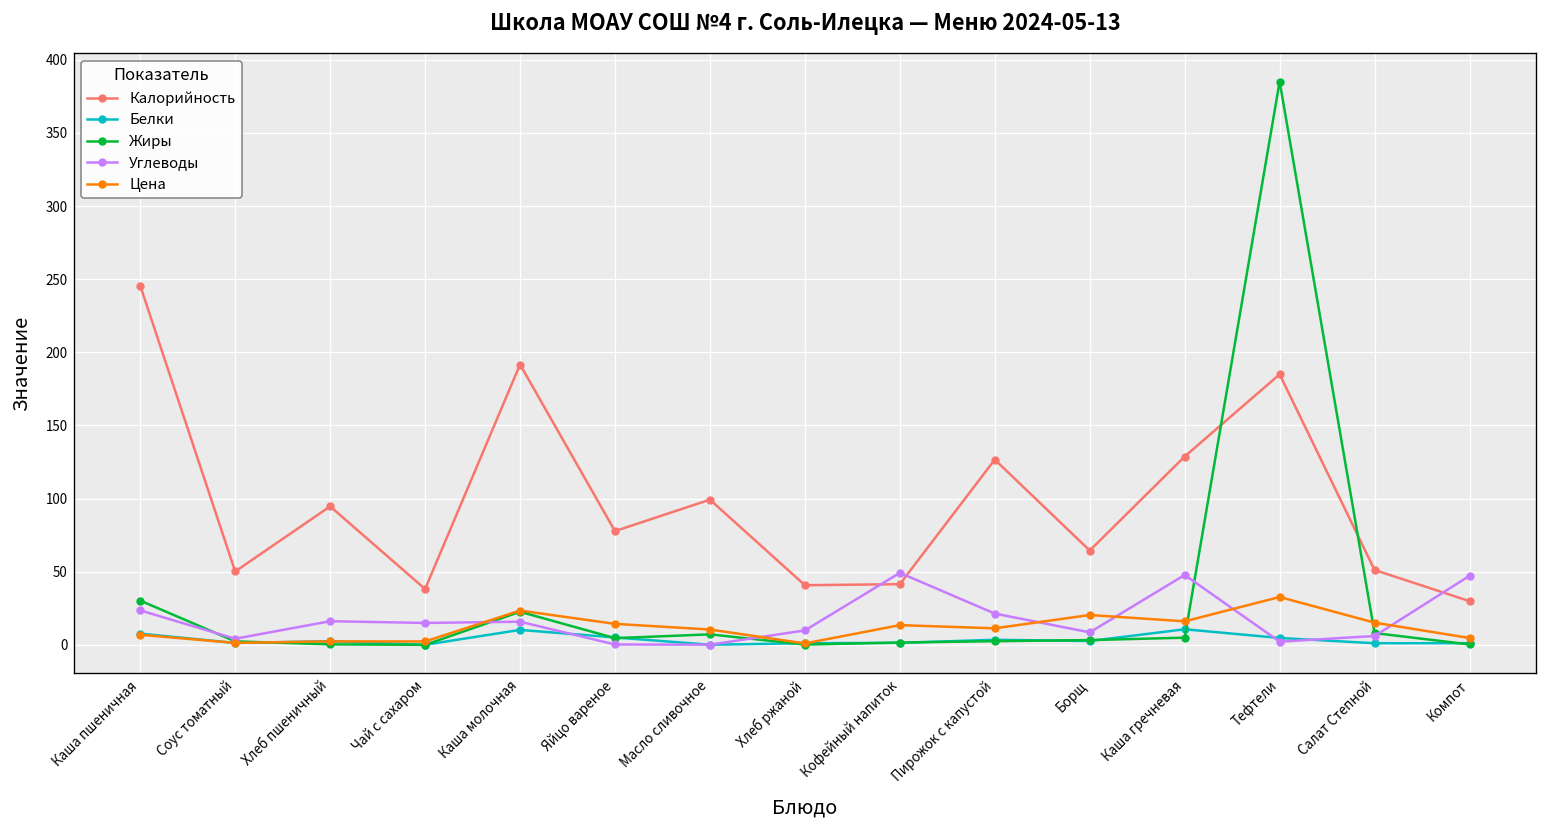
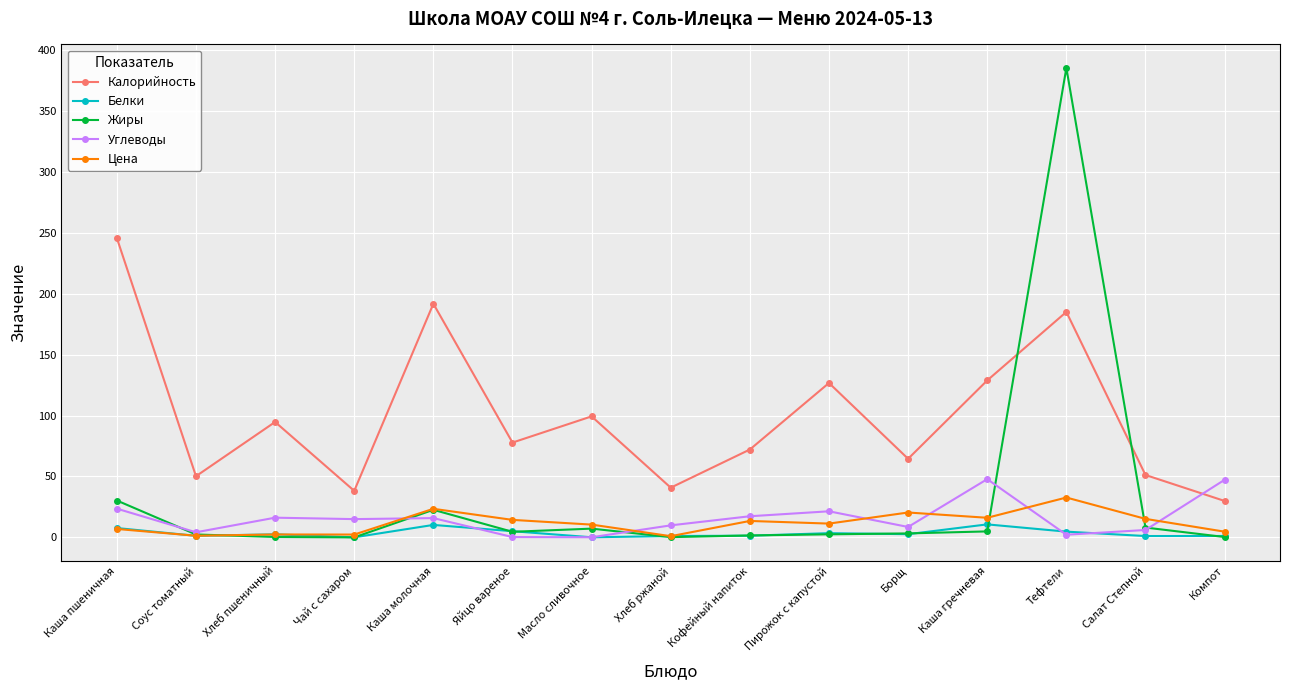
Калорийность, Кофейный напиток: 42 -> 72
Углеводы, Кофейный напиток: 49 -> 17
